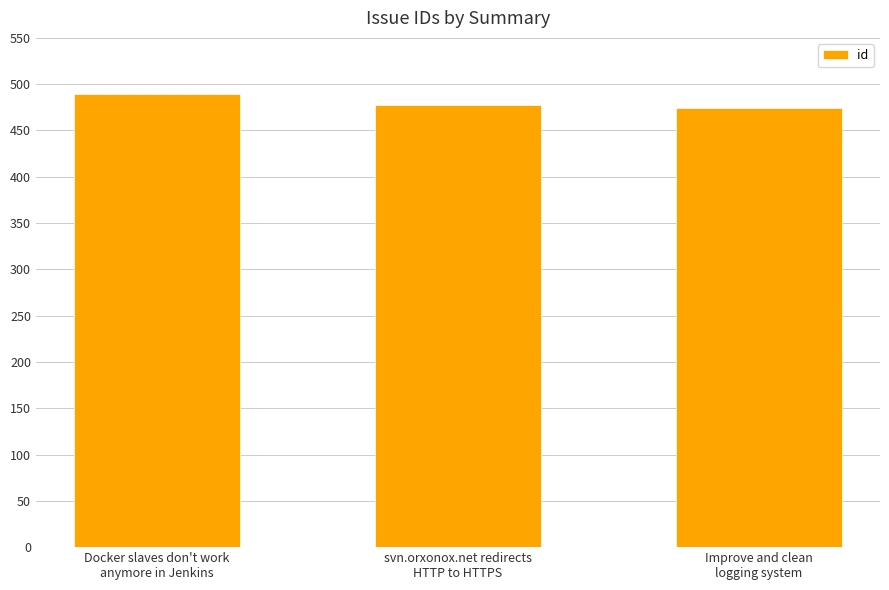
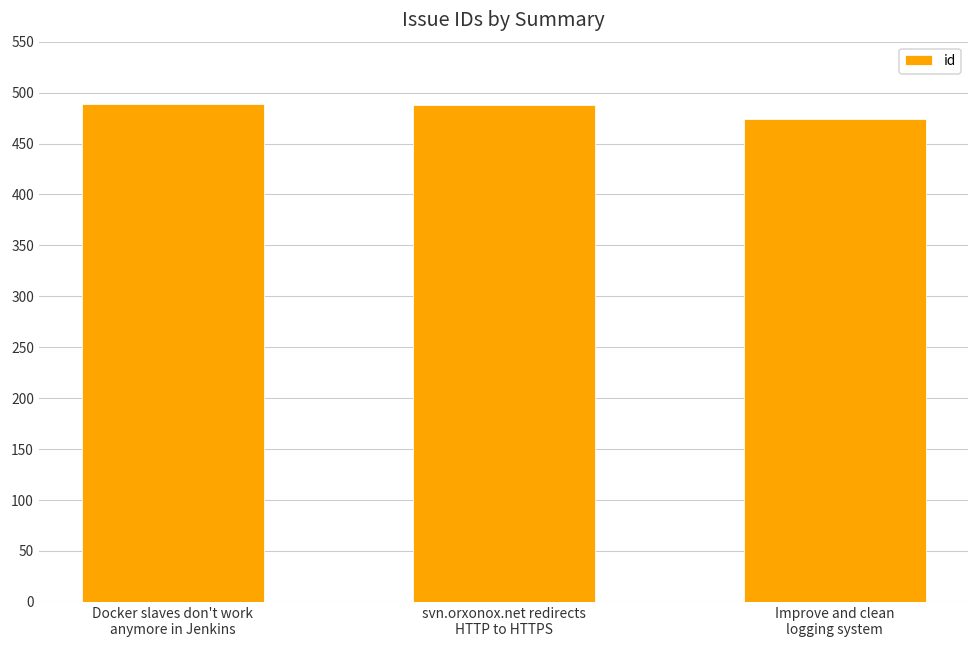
svn.orxonox.net redirects HTTP to HTTPS: 480 -> 490
